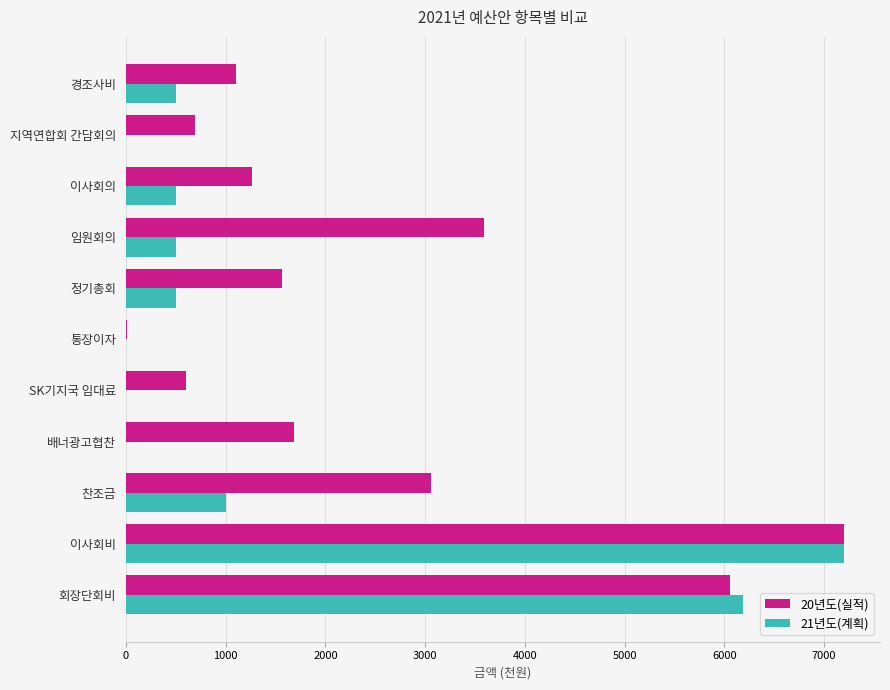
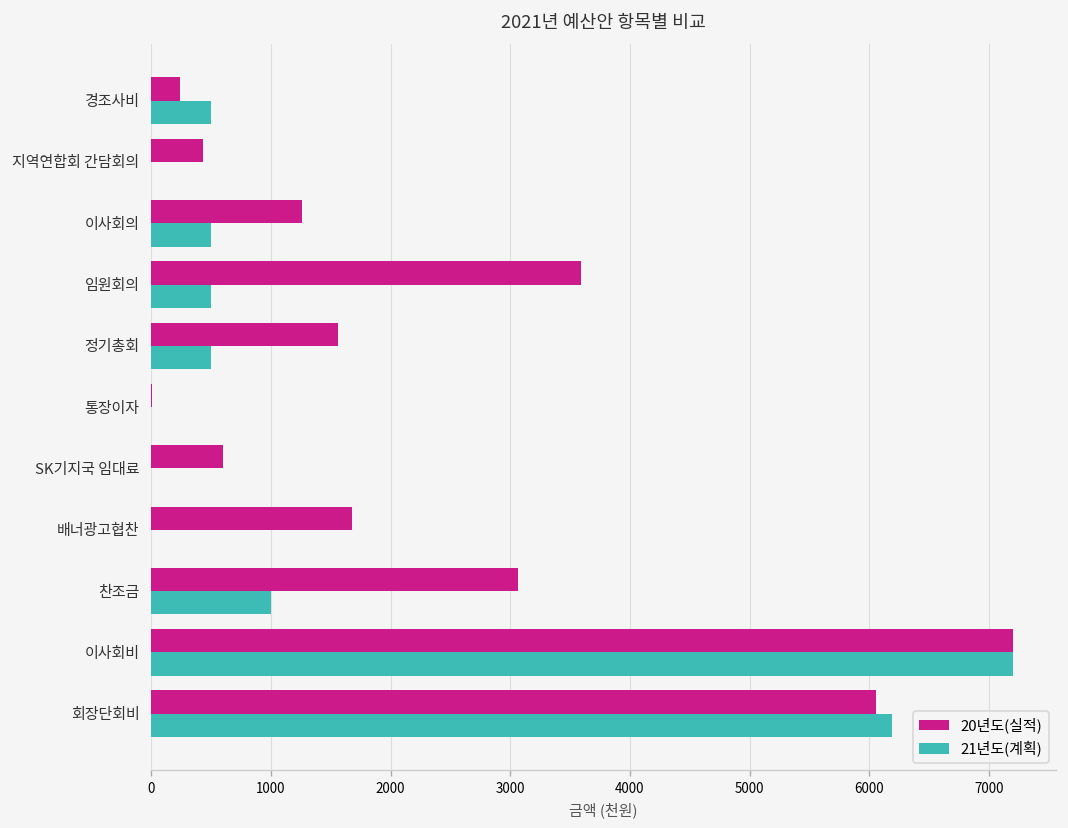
20년도(실적), 경조사비: 1100 -> 200
20년도(실적), 지역연합회 간담회의: 700 -> 400
